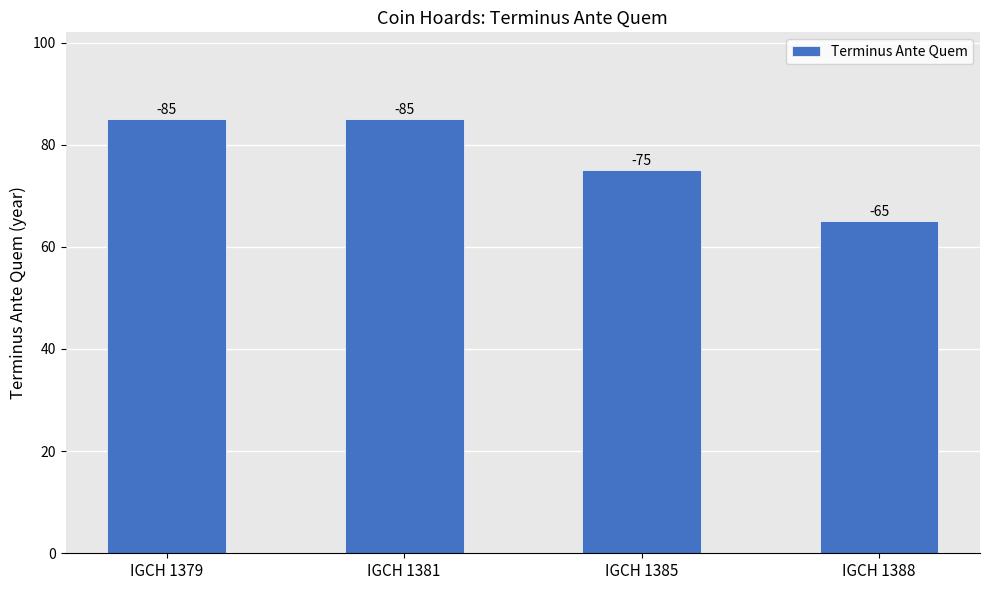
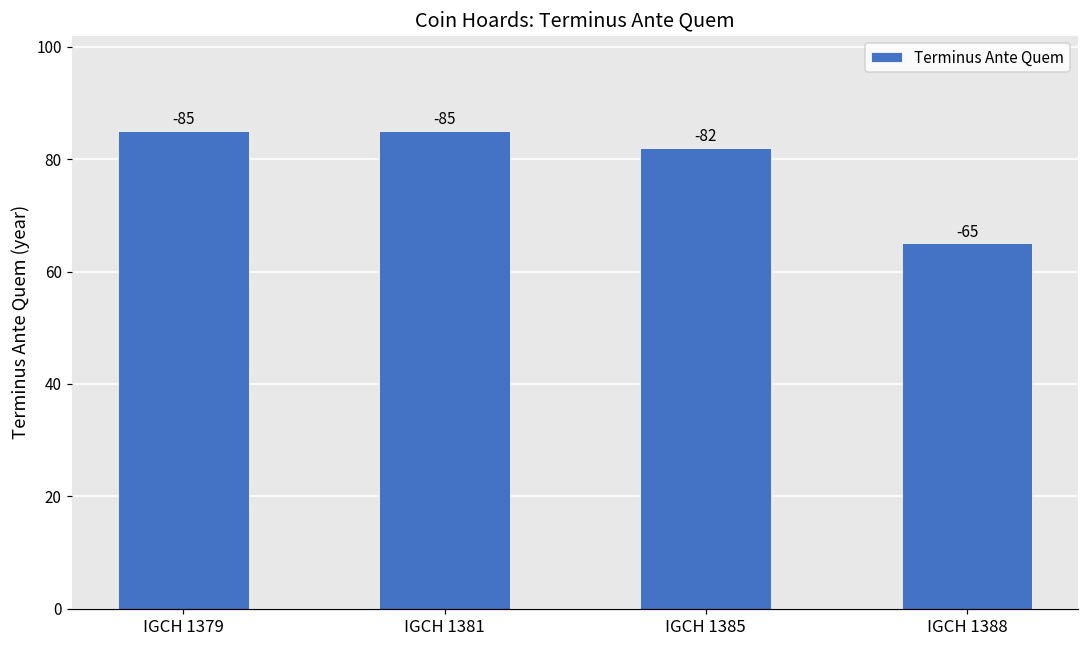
IGCH 1385: -75 -> -82
